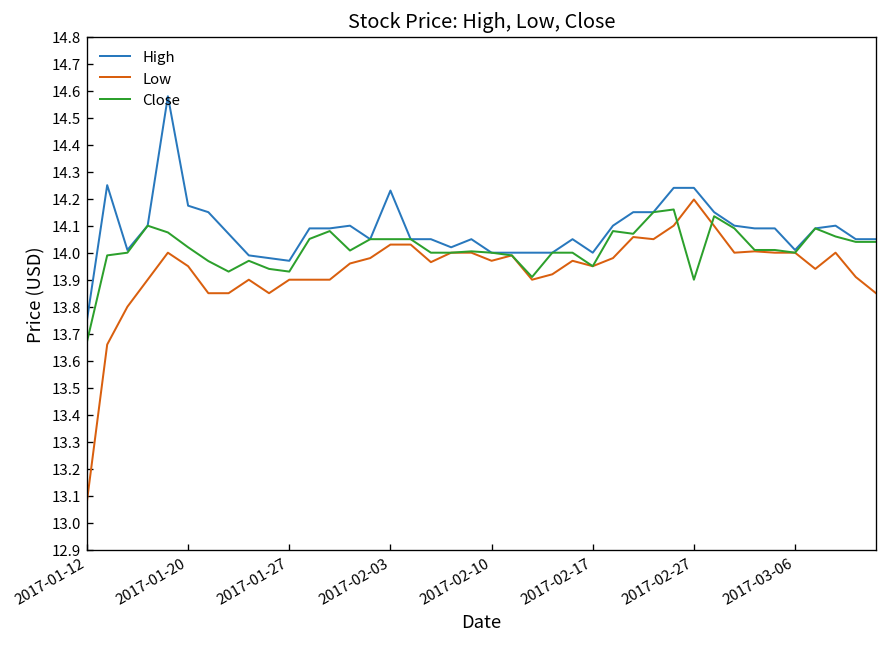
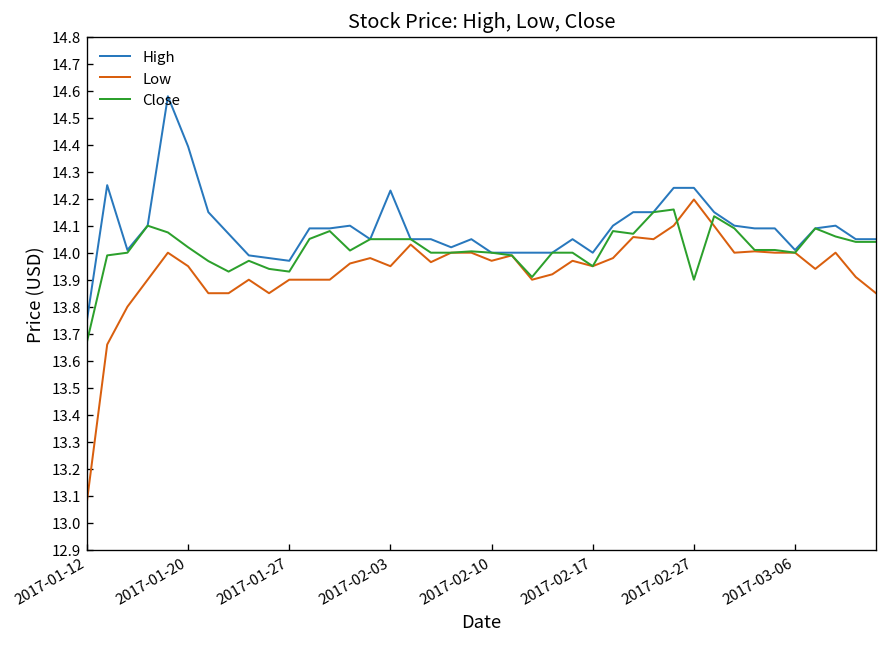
High, 2017-01-20: 14.17 -> 14.39
Low, 2017-02-03: 14.03 -> 13.95
